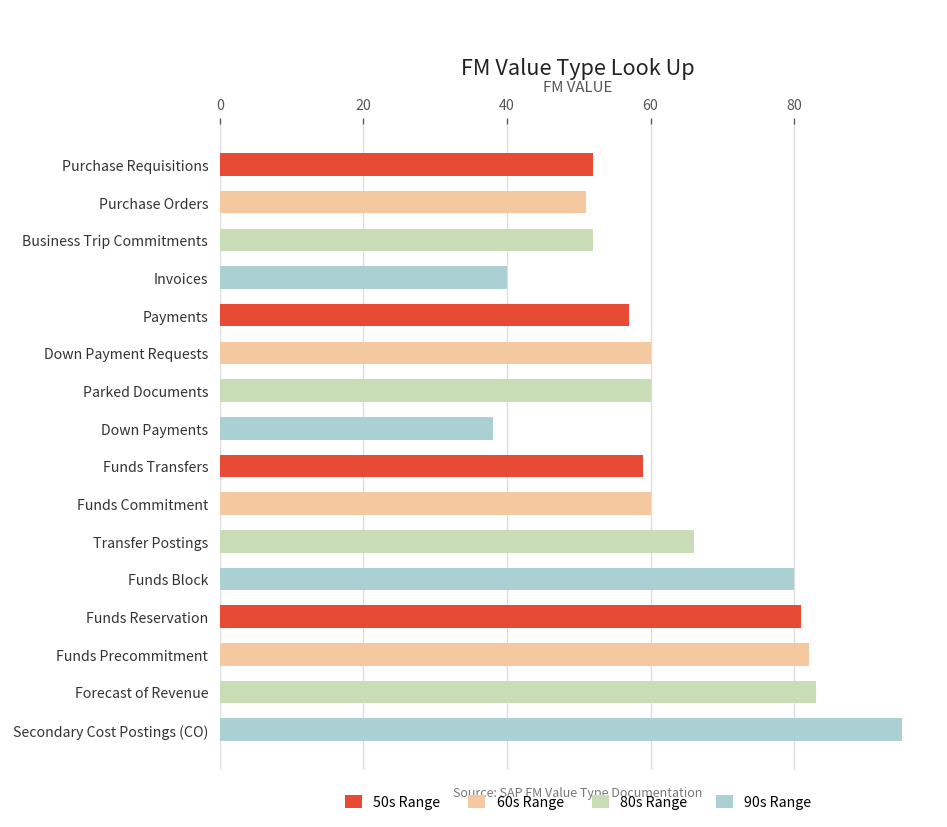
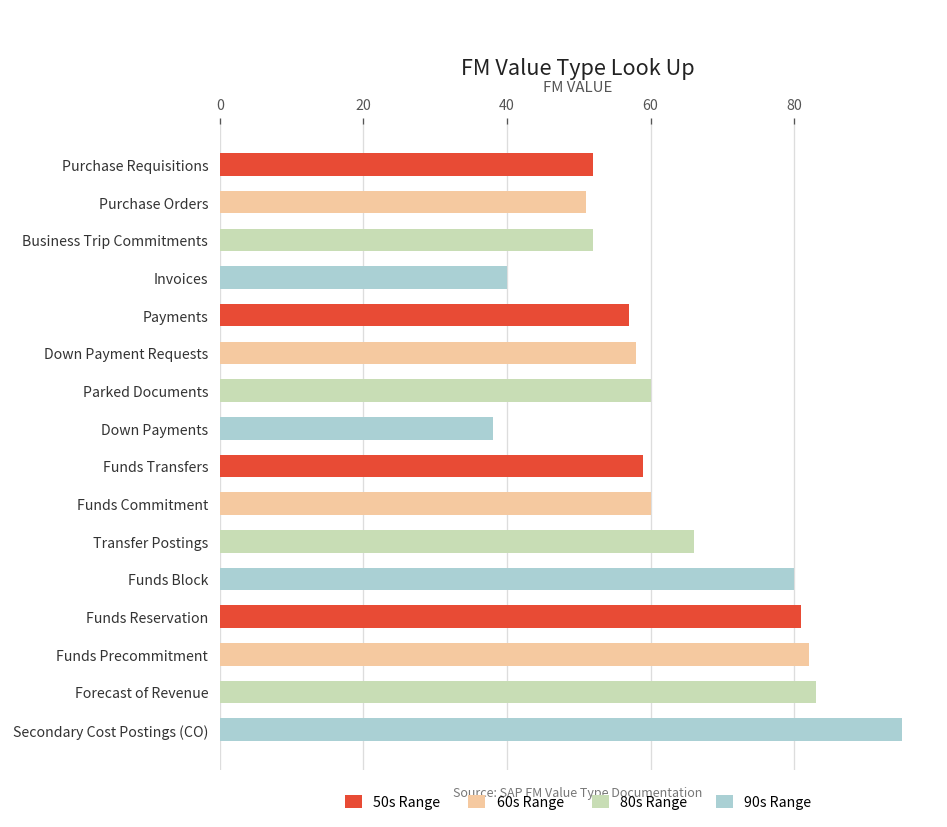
Down Payment Requests: 60 -> 58
